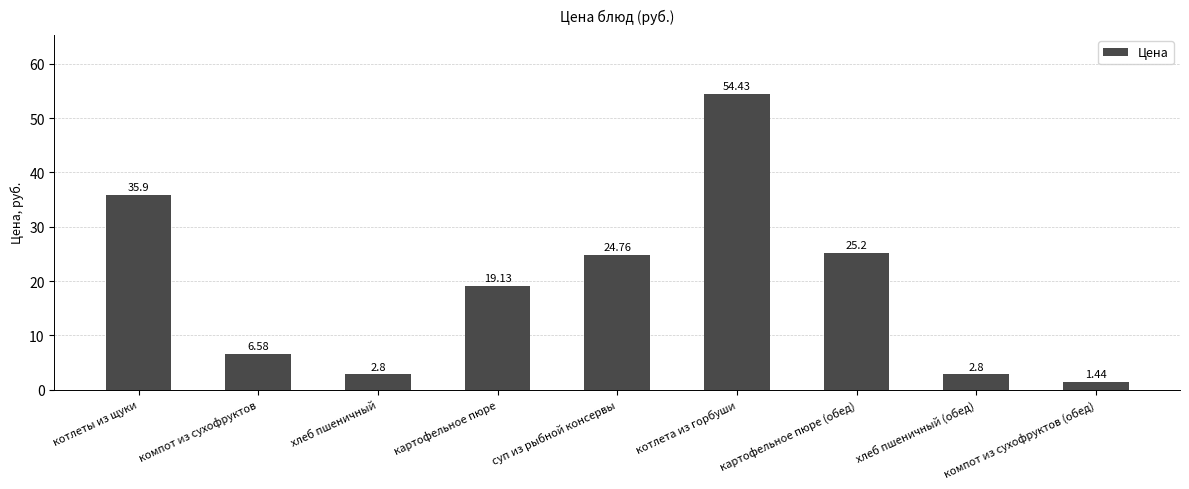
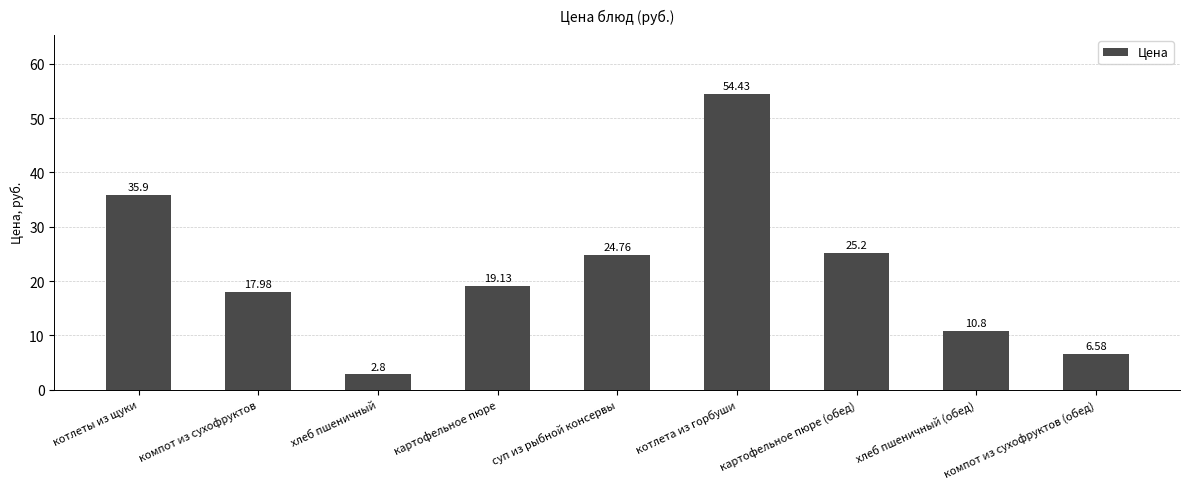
компот из сухофруктов: 6.58 -> 17.98
хлеб пшеничный (обед): 2.8 -> 10.8
компот из сухофруктов (обед): 1.44 -> 6.58
